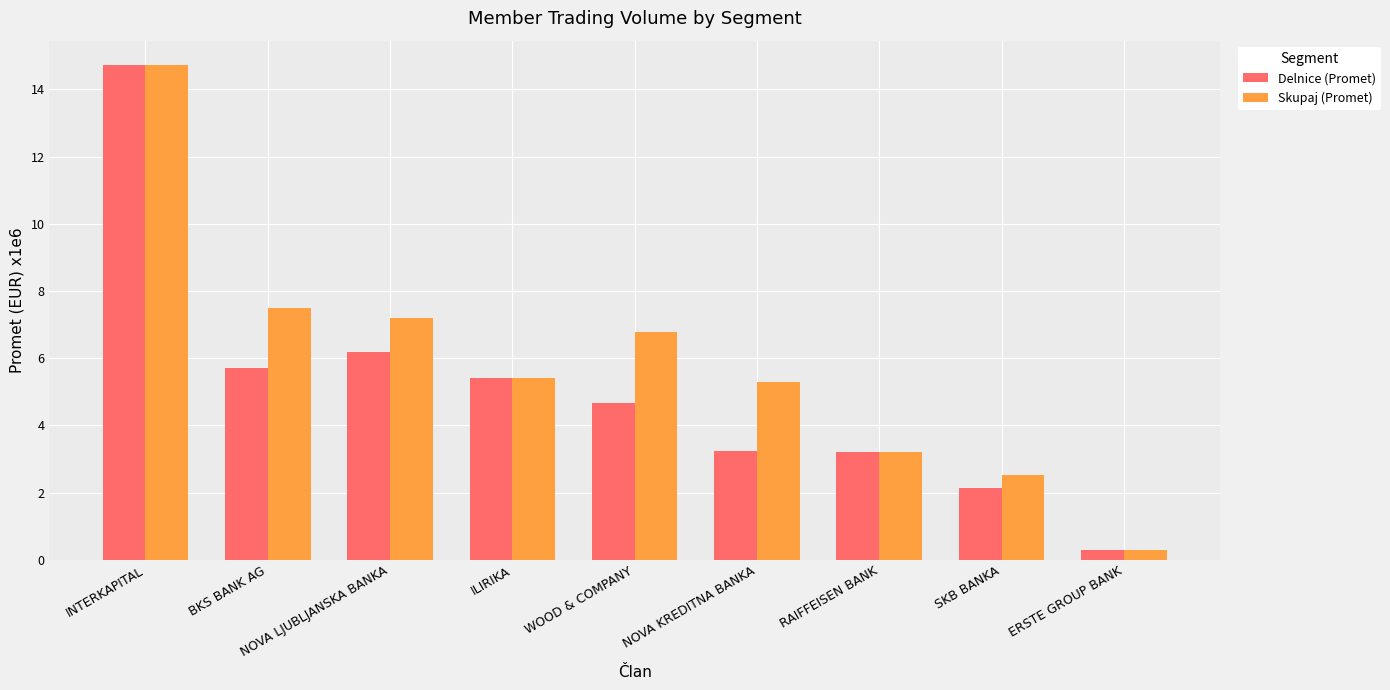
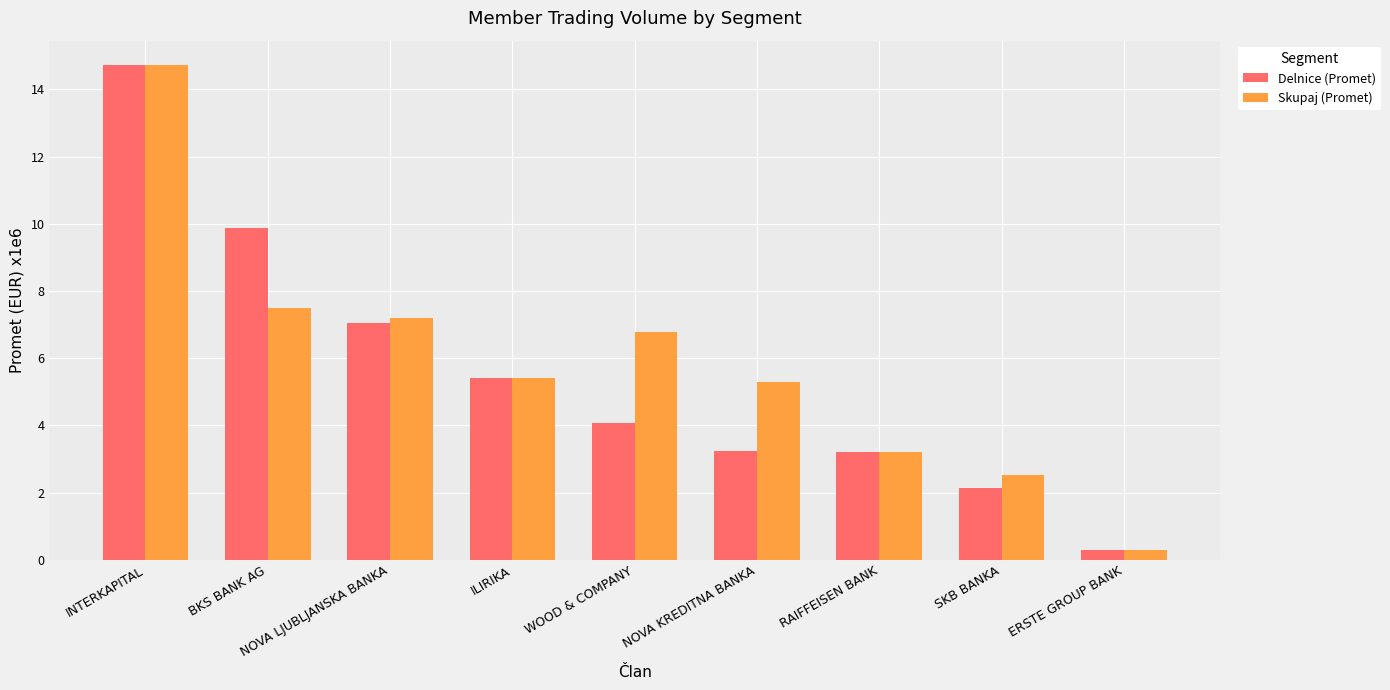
Delnice (Promet), BKS BANK AG: 5.7 -> 9.9
Delnice (Promet), NOVA LJUBLJANSKA BANKA: 6.2 -> 7.0
Delnice (Promet), WOOD & COMPANY: 4.7 -> 4.1
